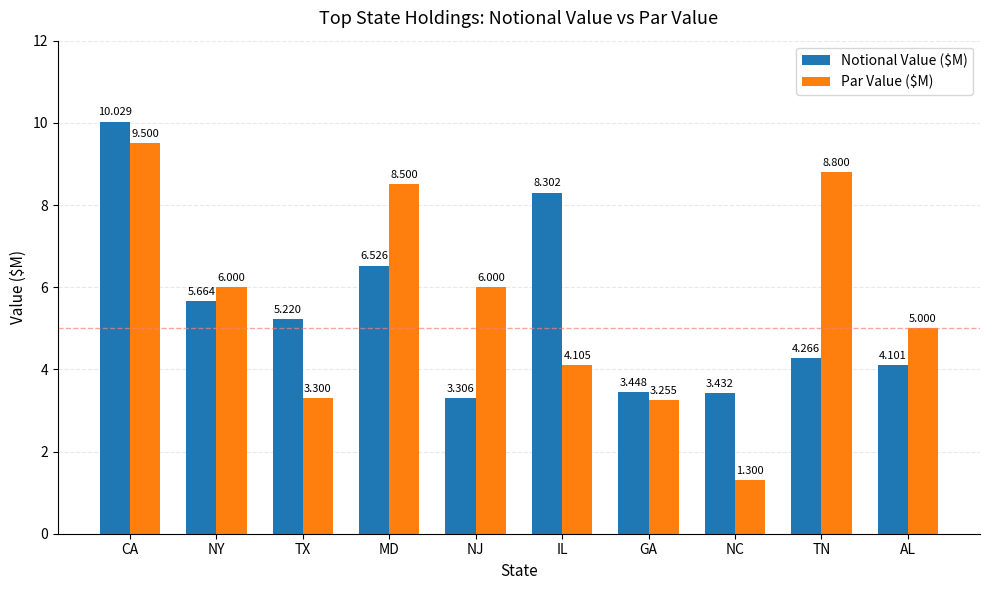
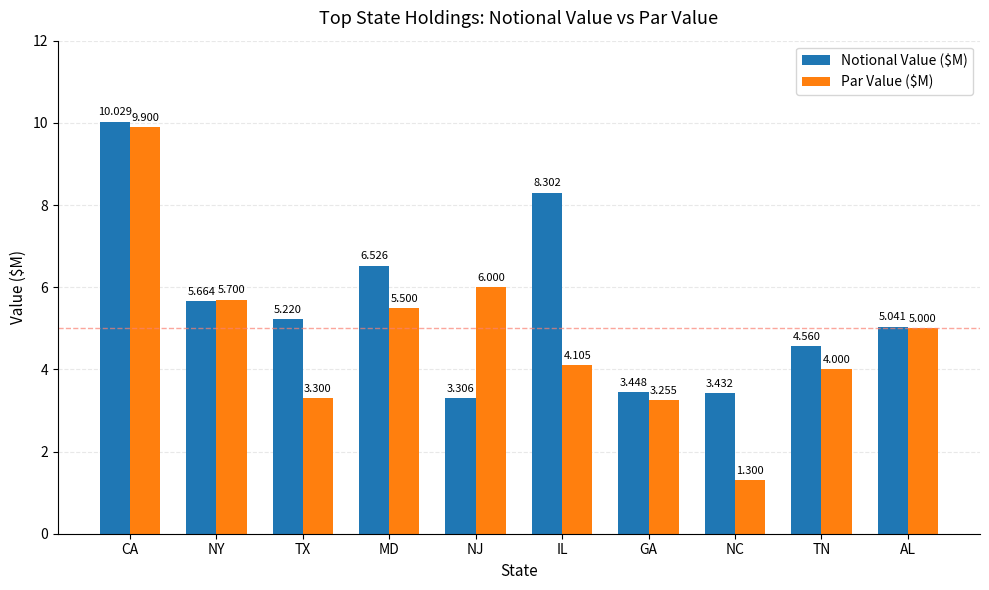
Par Value ($M), CA: 9.500 -> 9.900
Par Value ($M), NY: 6.000 -> 5.700
Par Value ($M), MD: 8.500 -> 5.500
Notional Value ($M), TN: 4.266 -> 4.560
Par Value ($M), TN: 8.800 -> 4.000
Notional Value ($M), AL: 4.101 -> 5.041
